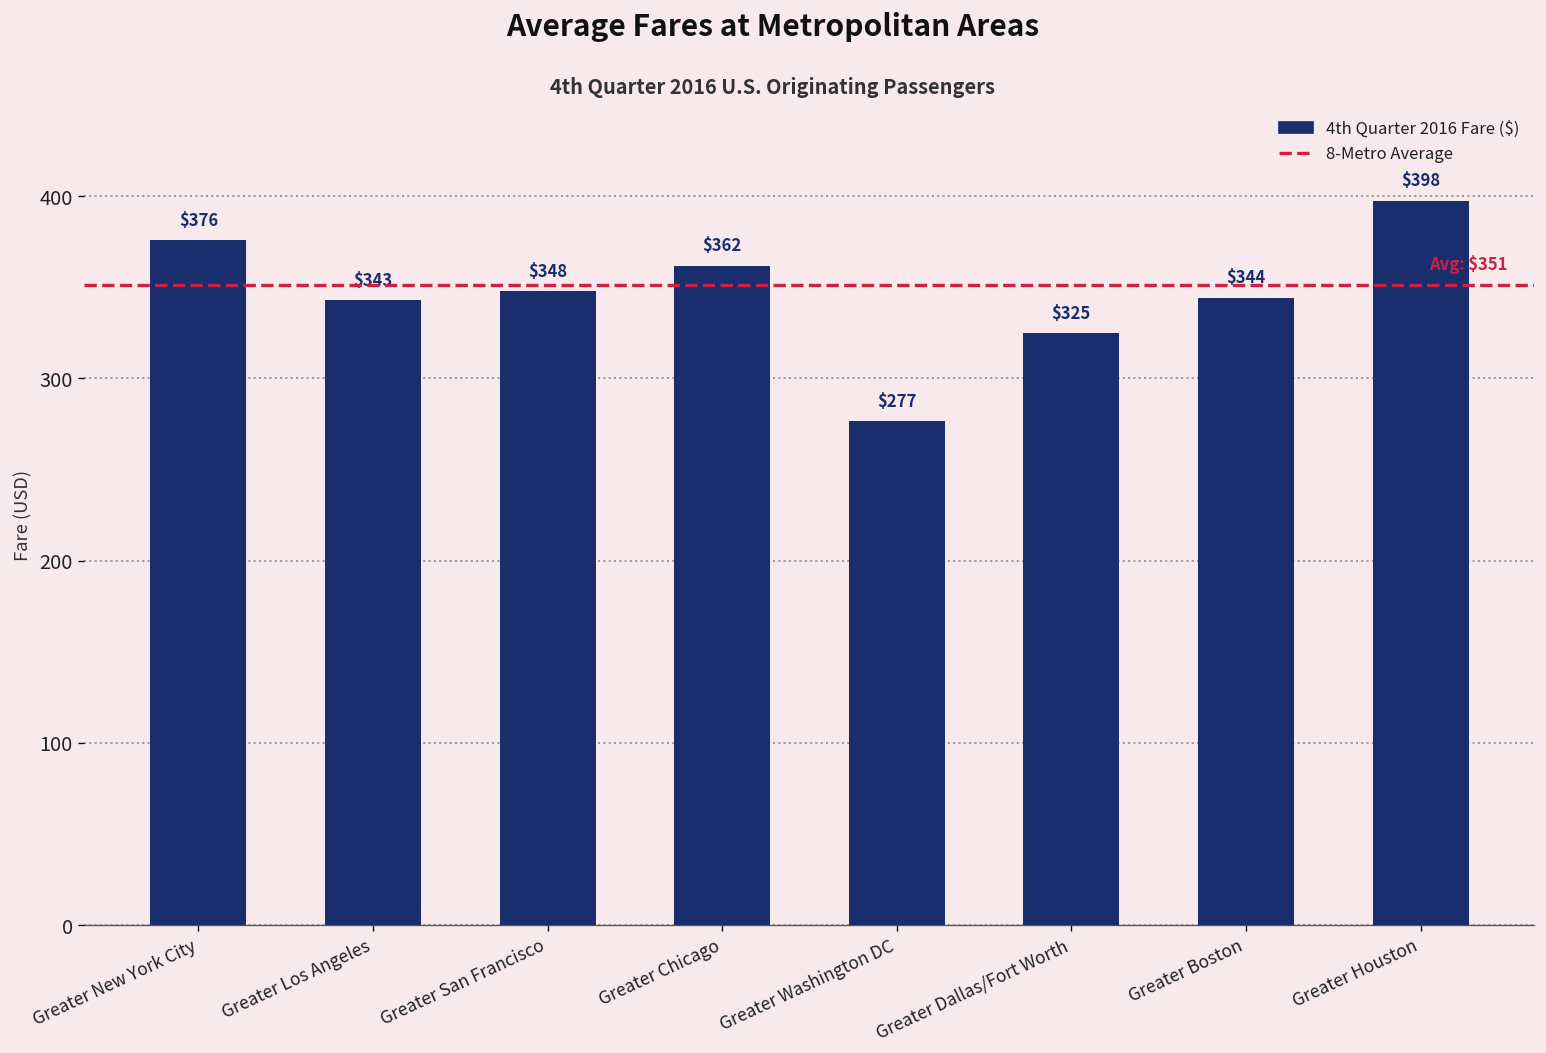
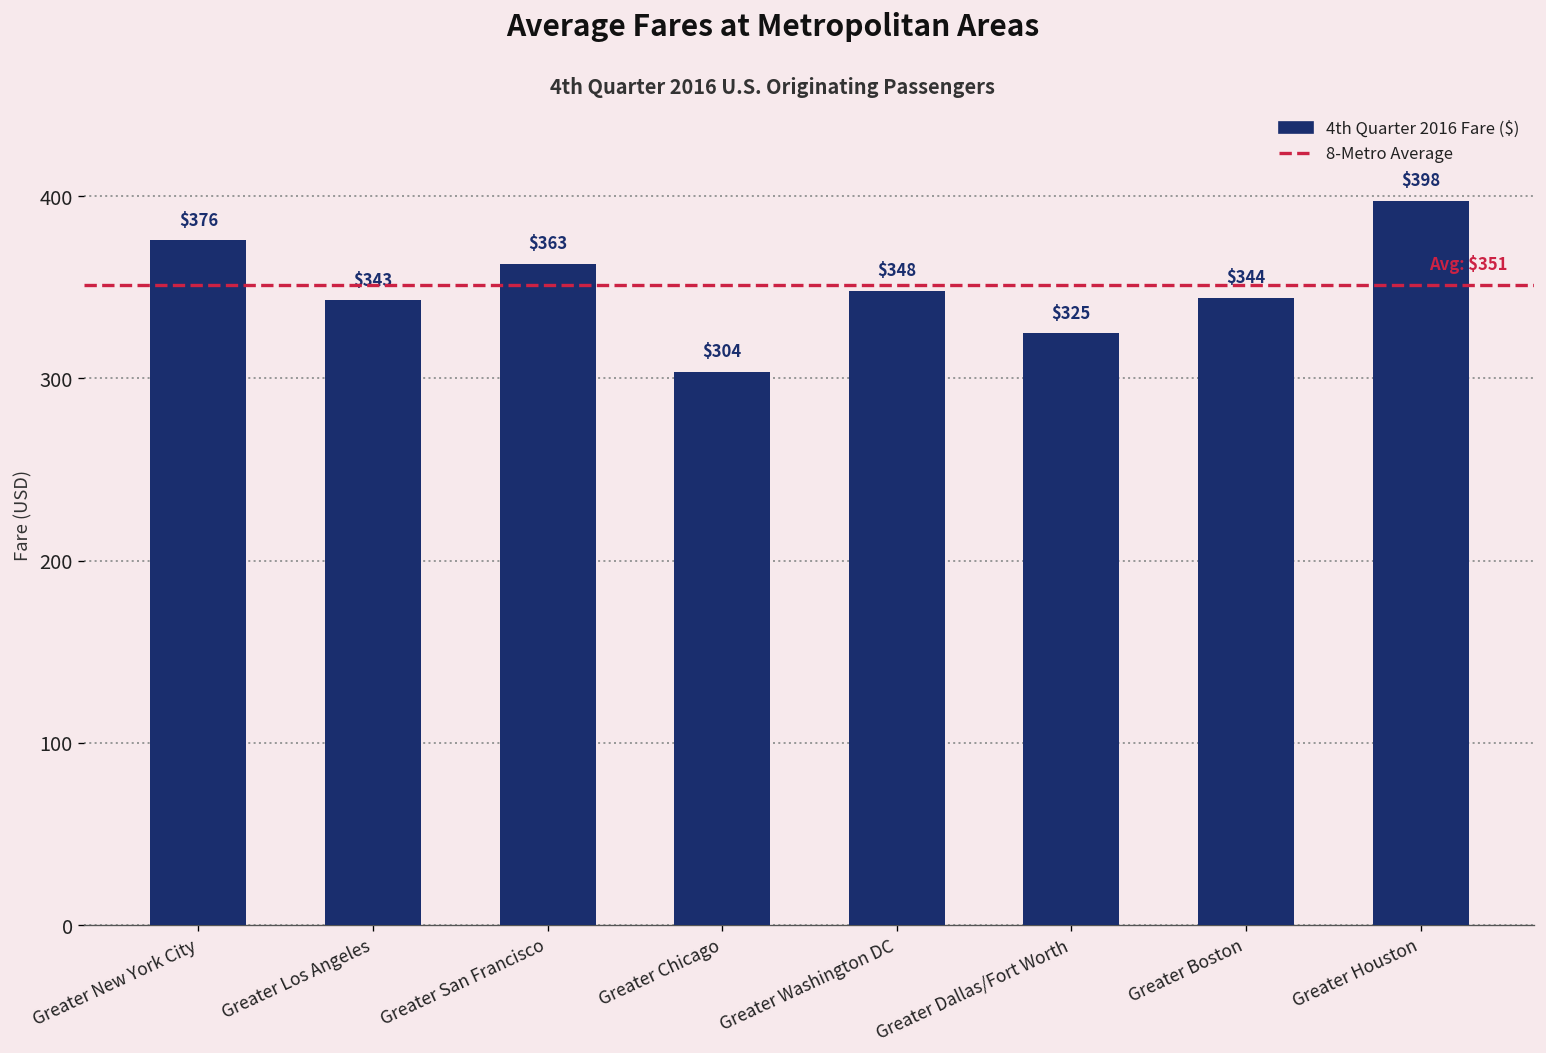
Greater San Francisco: $348 -> $363
Greater Chicago: $362 -> $304
Greater Washington DC: $277 -> $348
